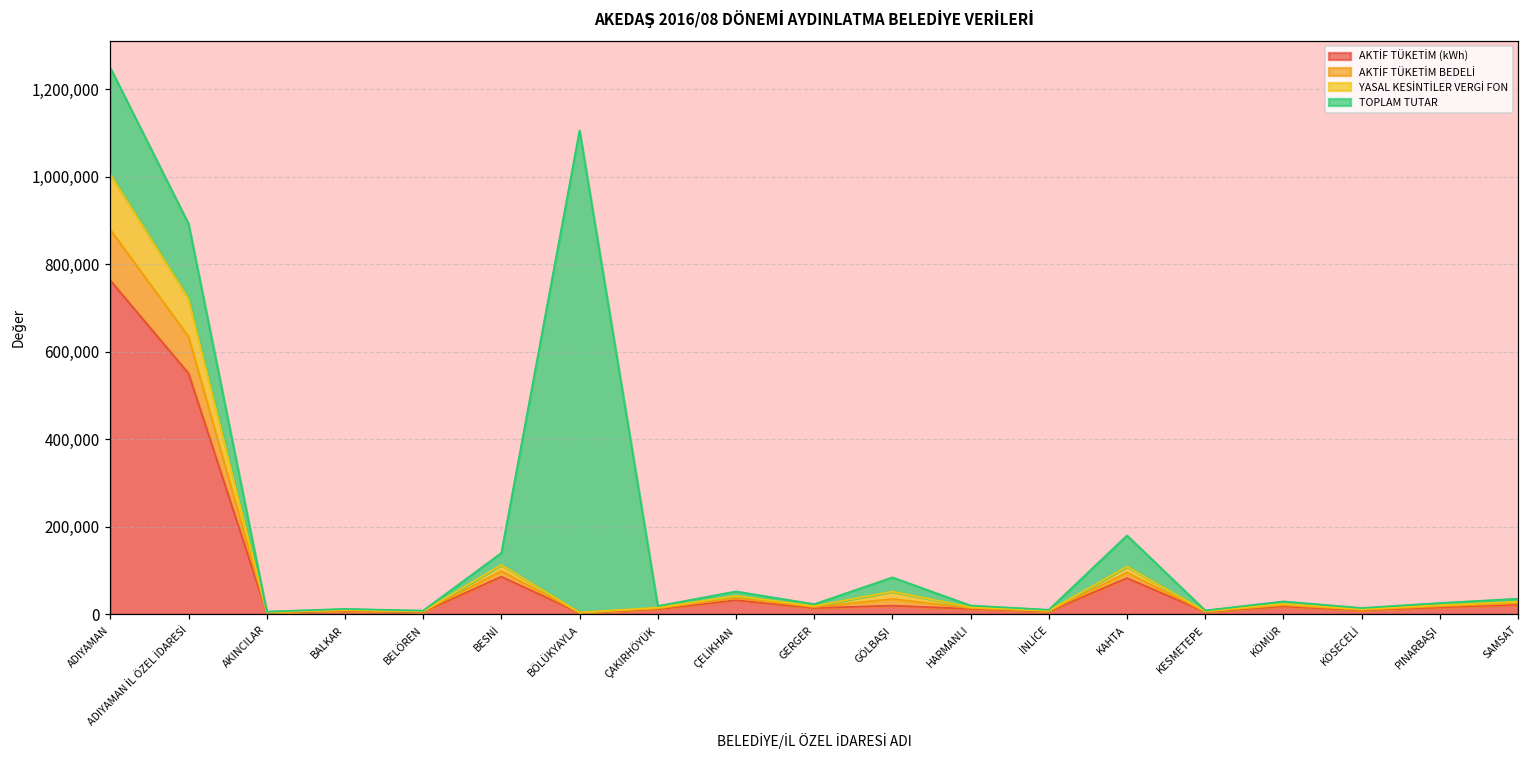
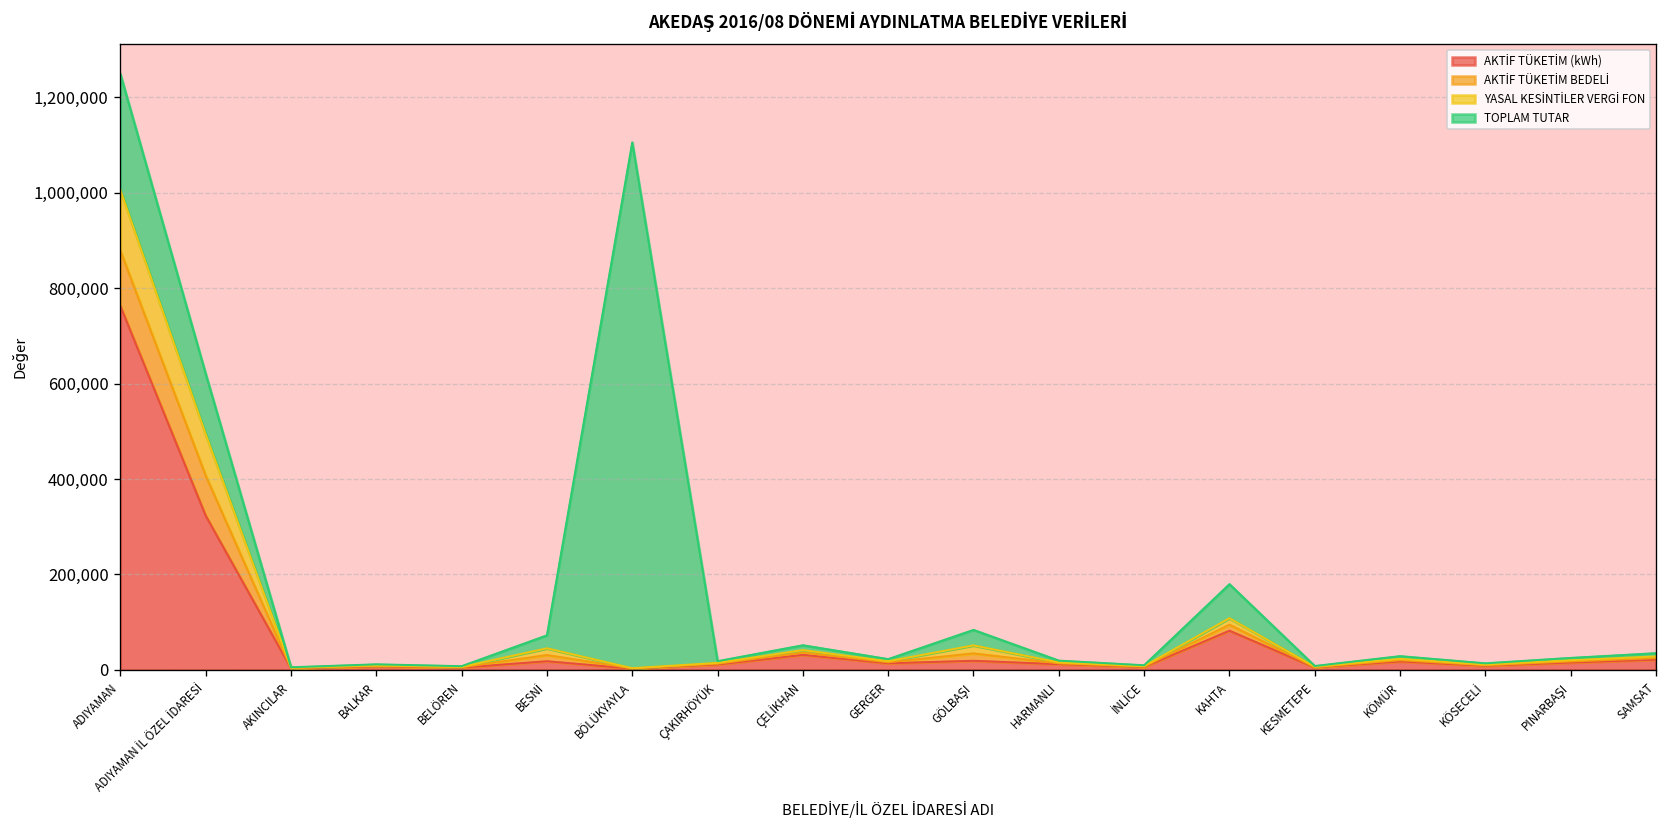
AKTİF TÜKETİM (kWh), ADIYAMAN İL ÖZEL İDARESİ: 550,000 -> 320,000
TOPLAM TUTAR, ADIYAMAN İL ÖZEL İDARESİ: 170,000 -> 130,000
AKTİF TÜKETİM (kWh), BESNİ: 90,000 -> 20,000
